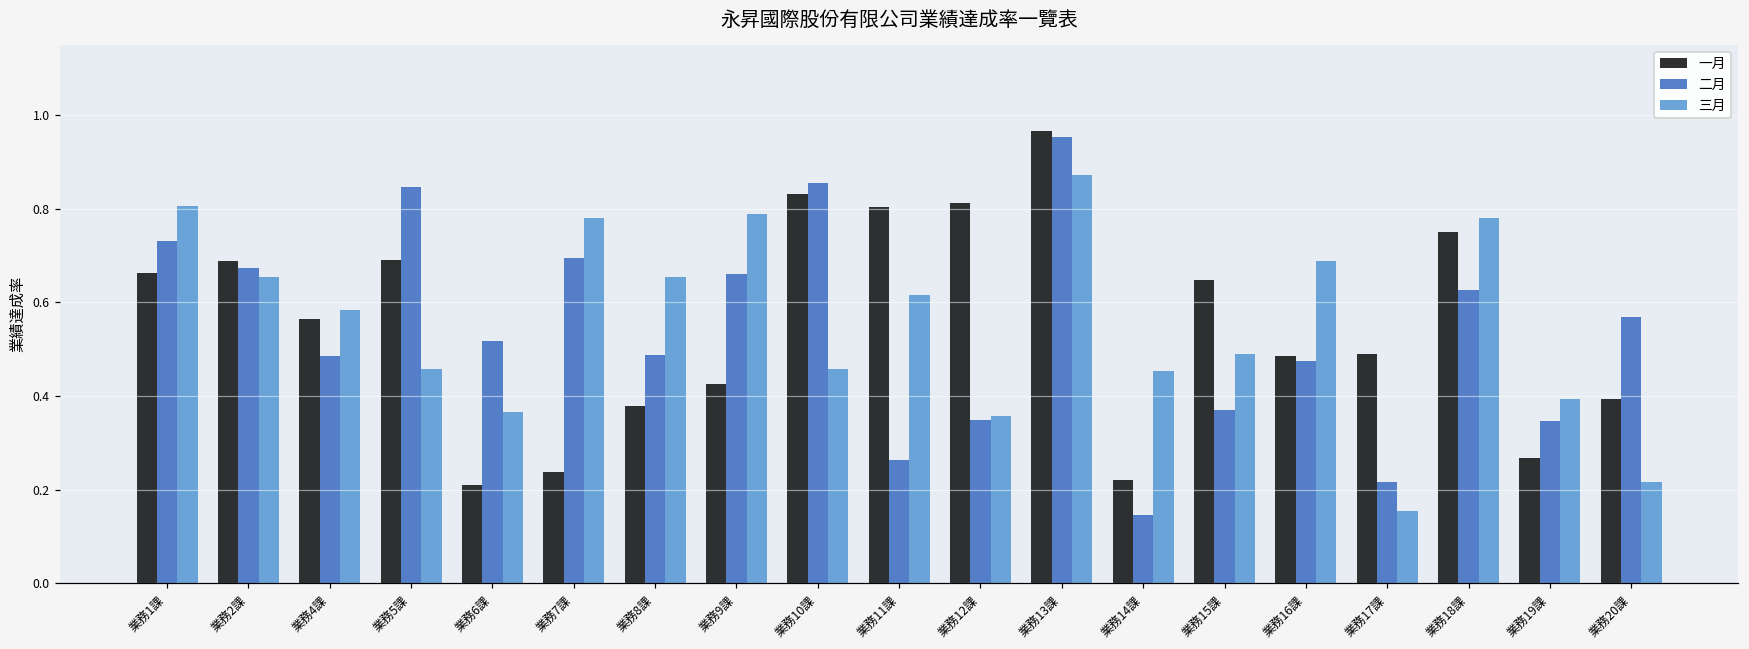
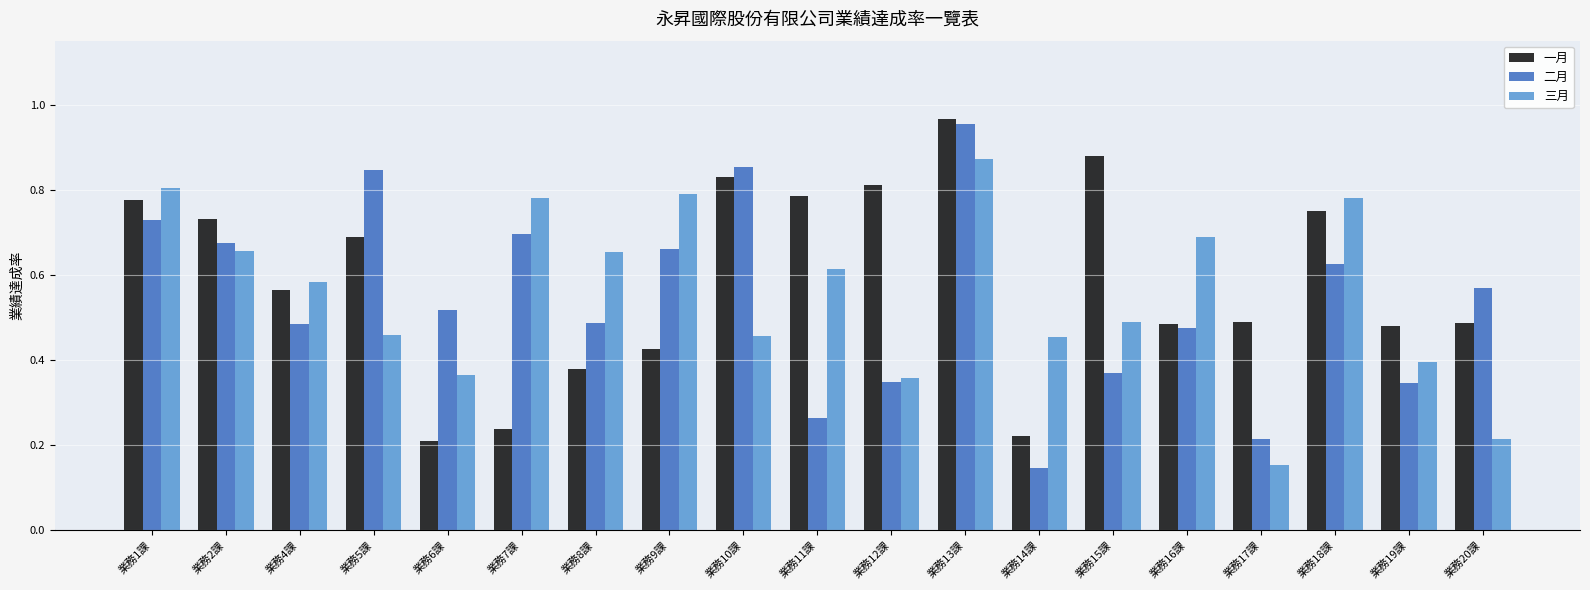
一月, 業務1課: 0.66 -> 0.78
一月, 業務2課: 0.69 -> 0.73
一月, 業務11課: 0.80 -> 0.78
一月, 業務15課: 0.65 -> 0.88
一月, 業務19課: 0.27 -> 0.48
一月, 業務20課: 0.39 -> 0.49
